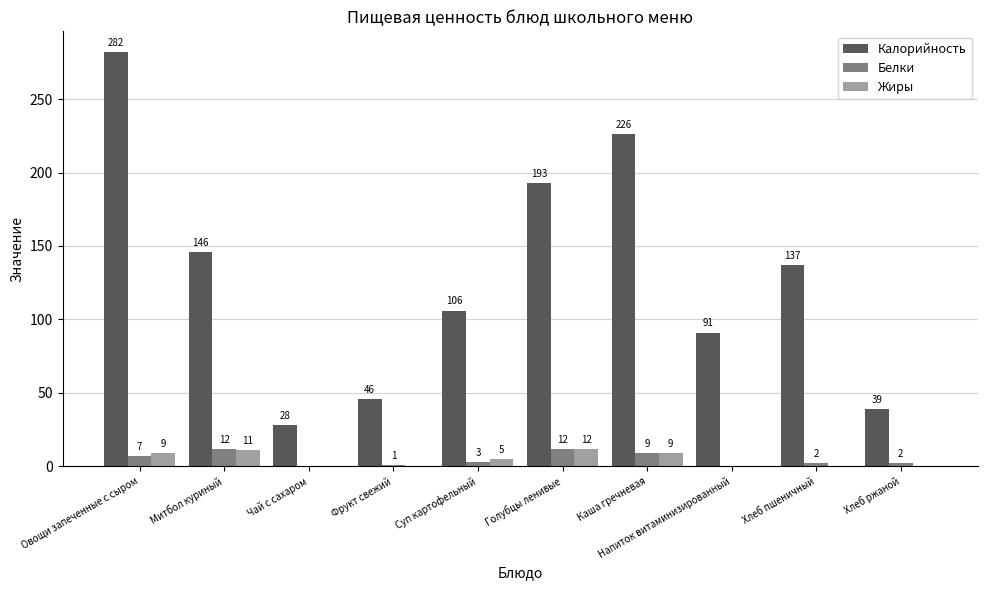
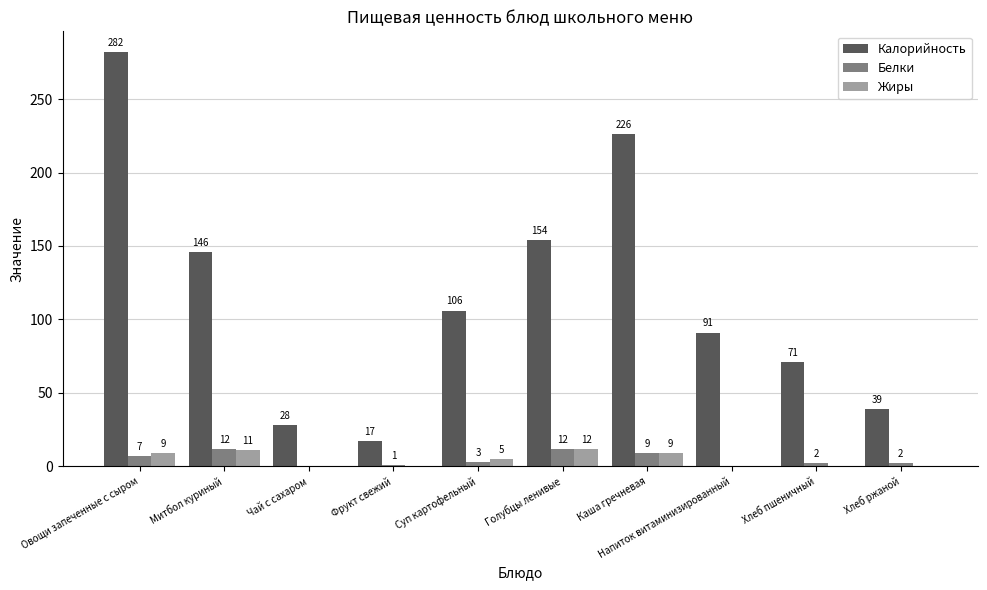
Калорийность, Фрукт свежий: 46 -> 17
Калорийность, Голубцы ленивые: 193 -> 154
Калорийность, Хлеб пшеничный: 137 -> 71
